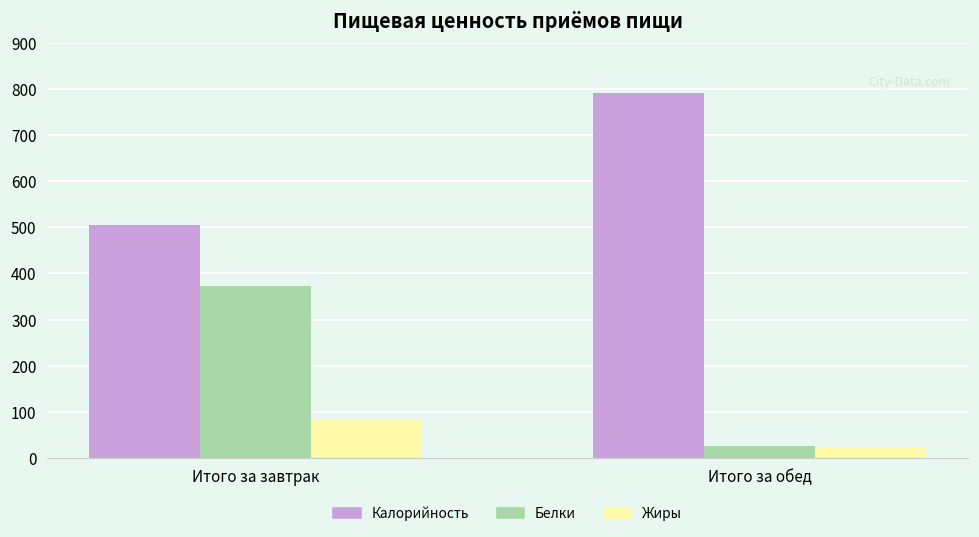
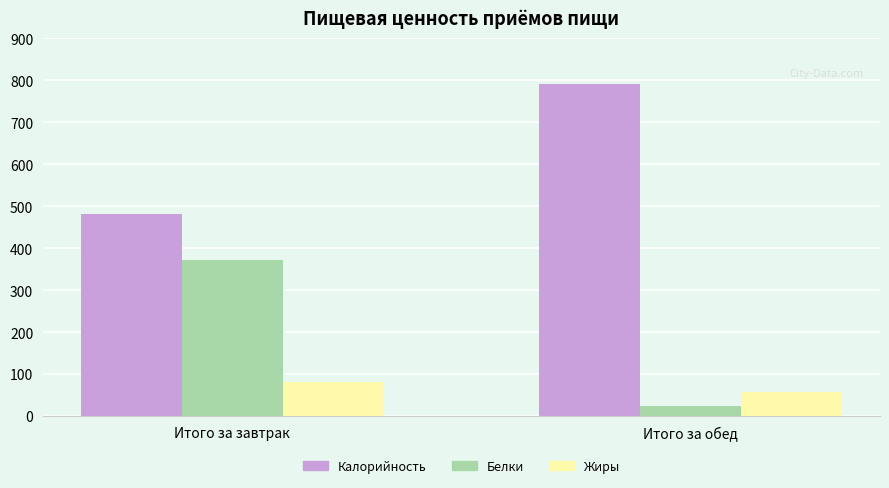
Калорийность, Итого за завтрак: 500 -> 480
Жиры, Итого за обед: 20 -> 60
